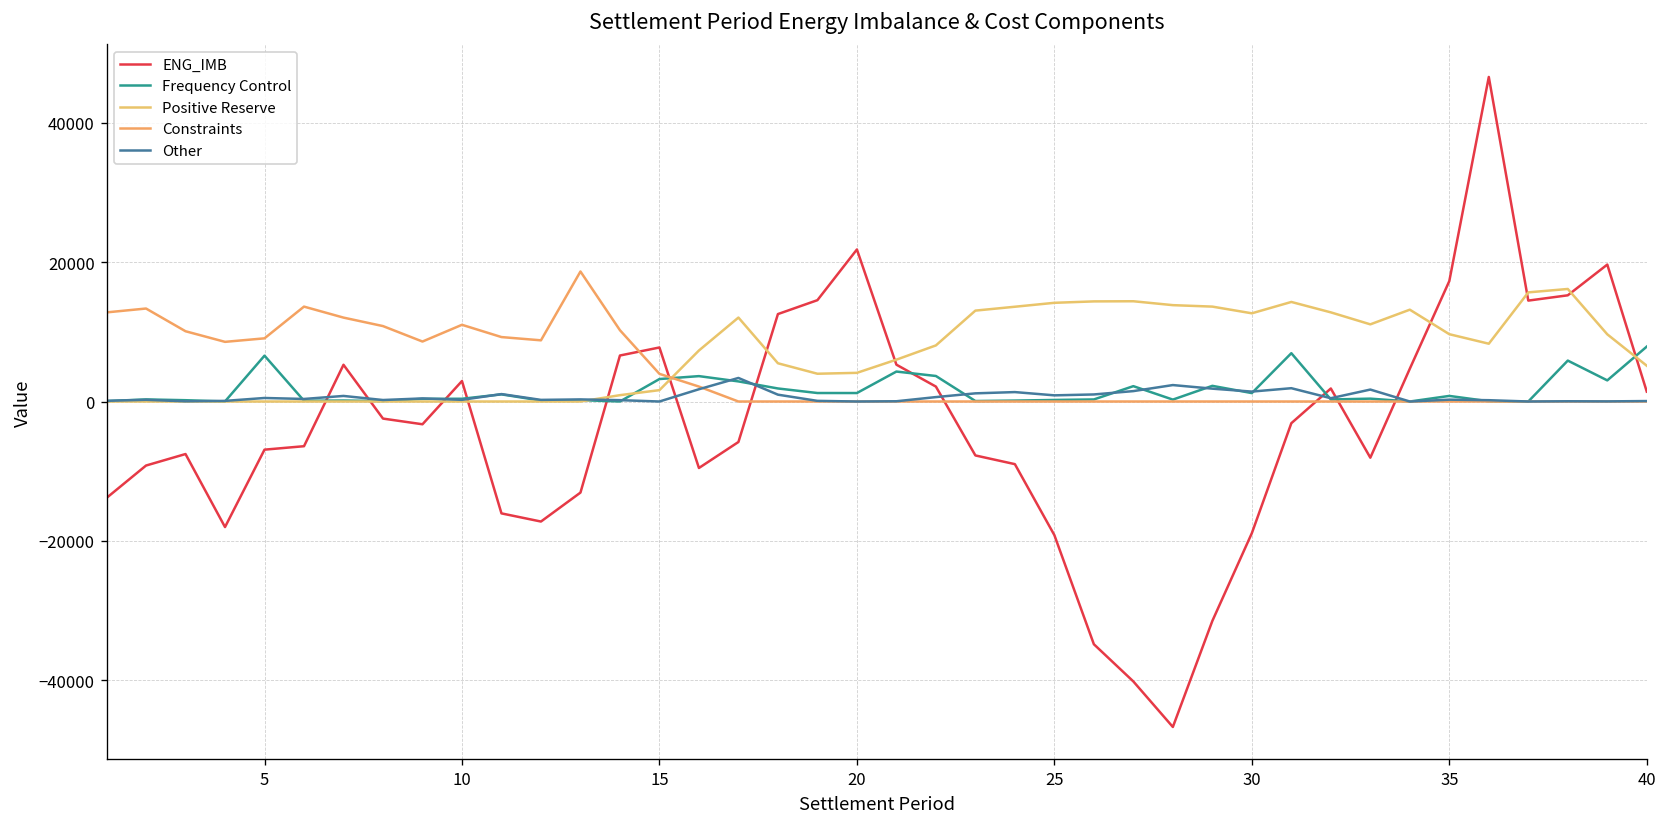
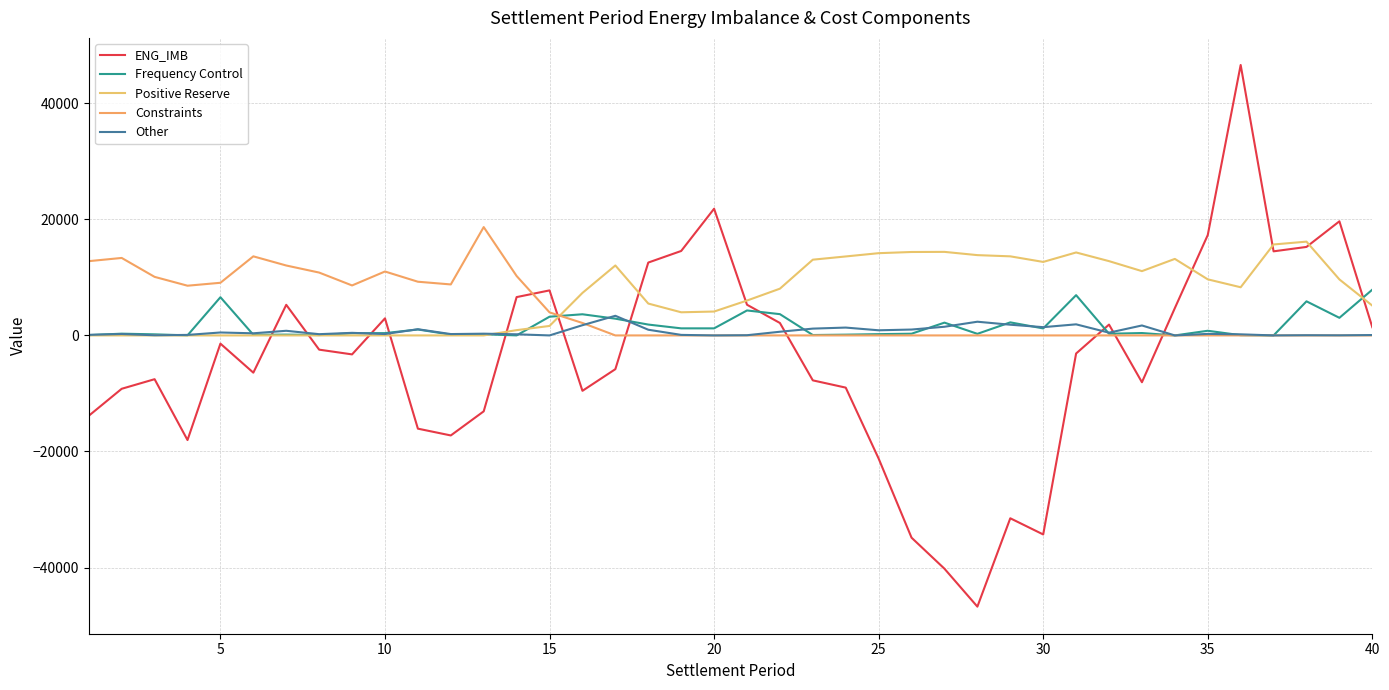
ENG_IMB, 5: -7000 -> -1000
ENG_IMB, 25: -19000 -> -21000
ENG_IMB, 30: -19000 -> -34000
